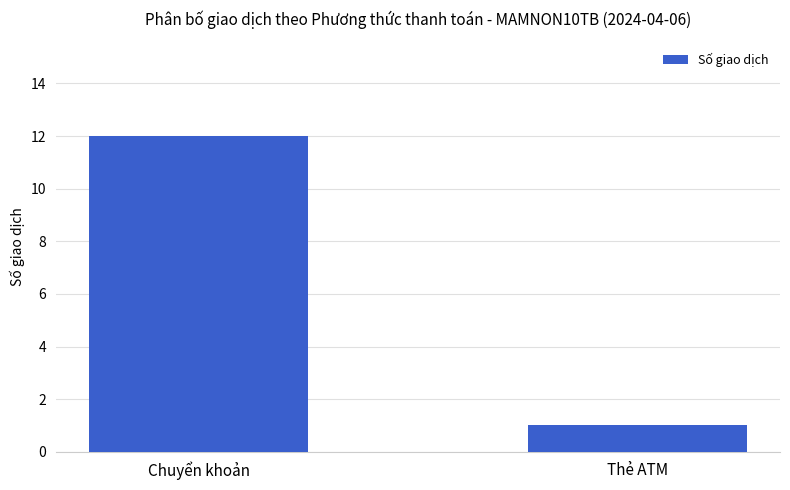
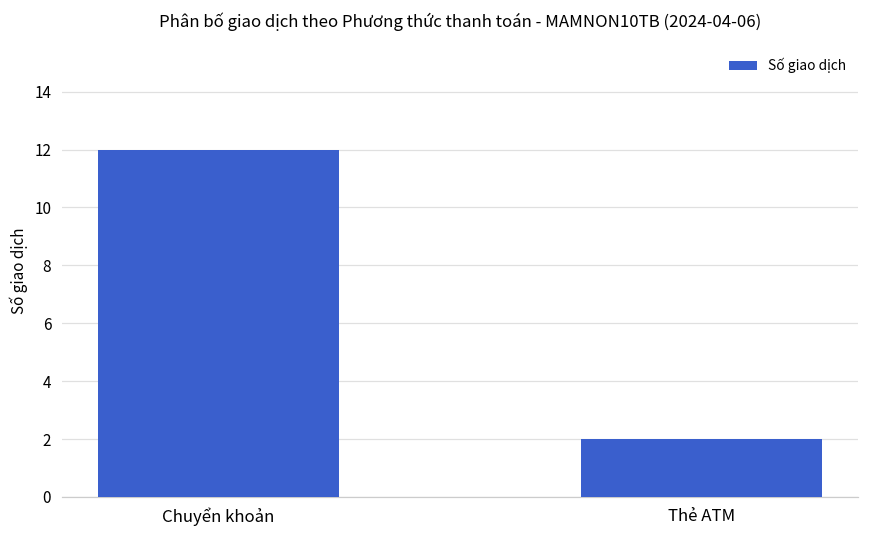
Thẻ ATM: 1 -> 2
